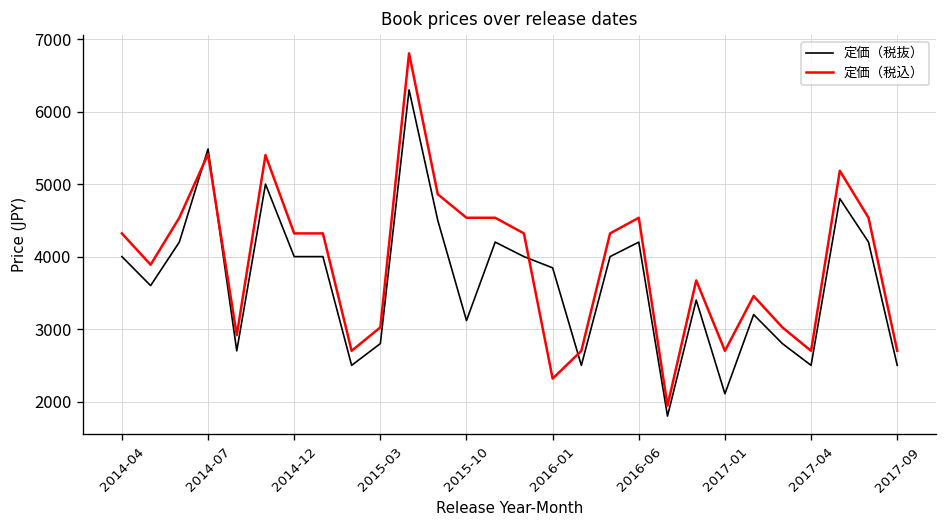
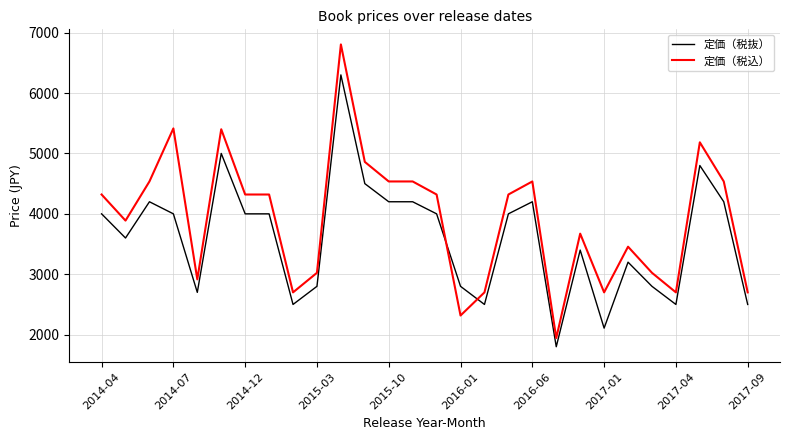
定価（税抜）, 2014-07: 5500 -> 4000
定価（税抜）, 2015-10: 3100 -> 4200
定価（税抜）, 2016-01: 3800 -> 2800
